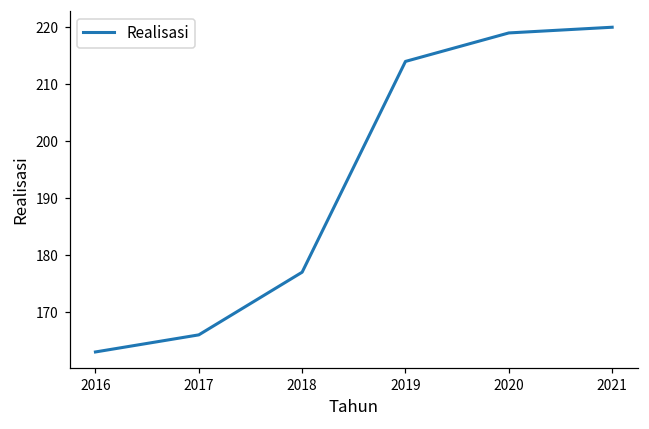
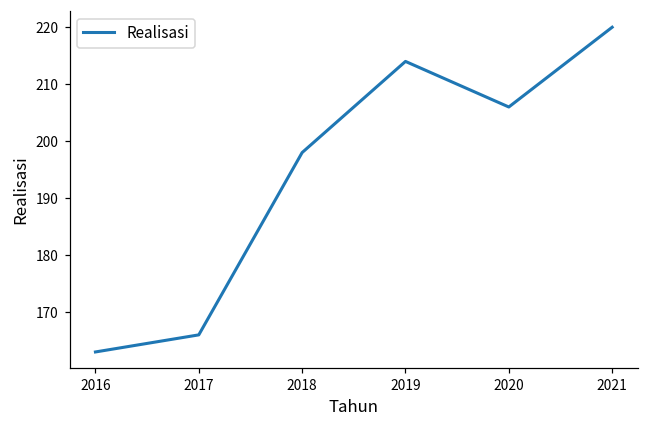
2018: 177 -> 198
2020: 219 -> 206
